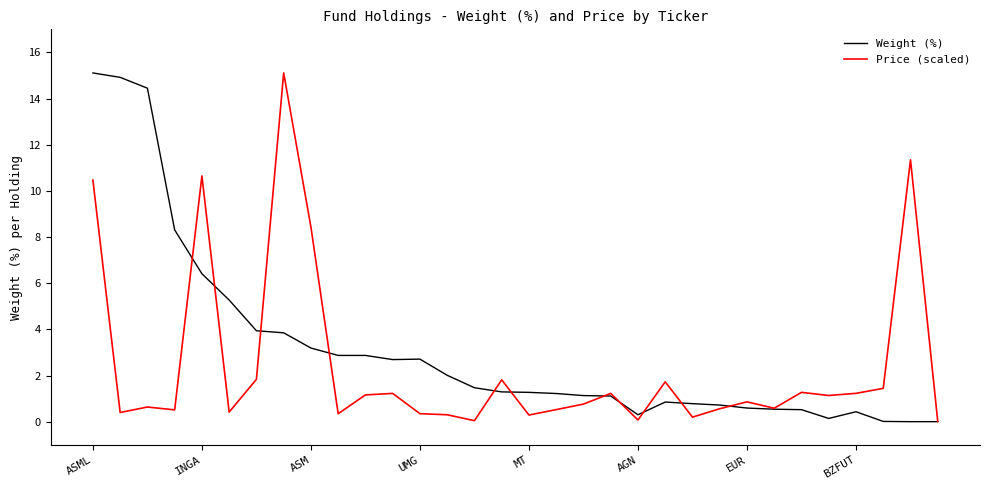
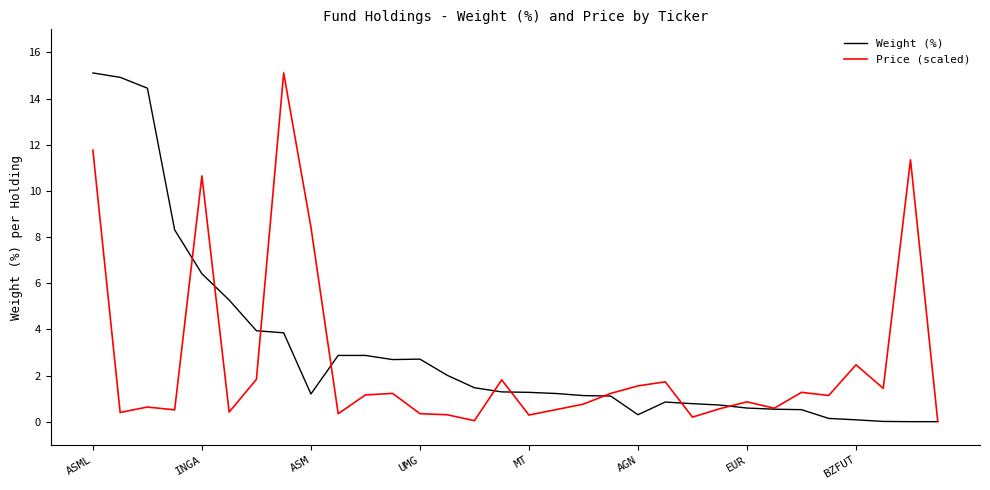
Price (scaled), ASML: 10.5 -> 11.8
Weight (%), ASM: 3.2 -> 1.2
Price (scaled), AGN: 0.1 -> 1.5
Weight (%), BZFUT: 0.4 -> 0.1
Price (scaled), BZFUT: 1.2 -> 2.5
